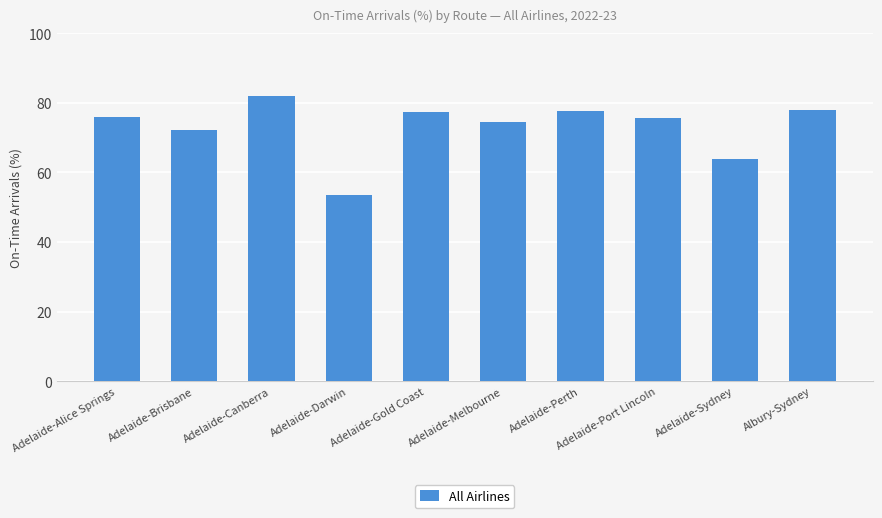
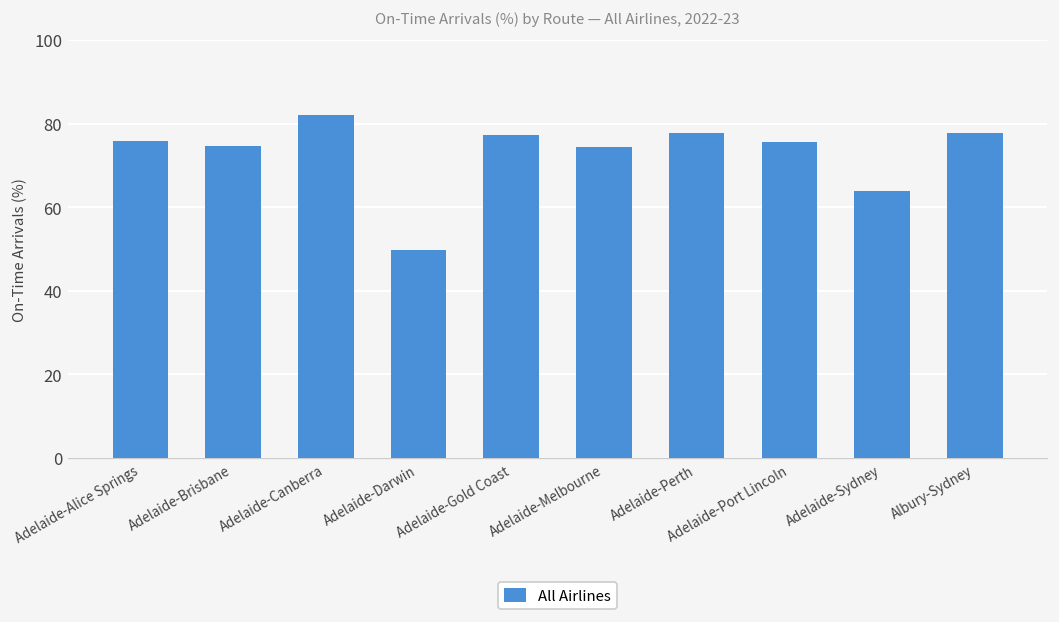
Adelaide-Brisbane: 72 -> 75
Adelaide-Darwin: 54 -> 50
